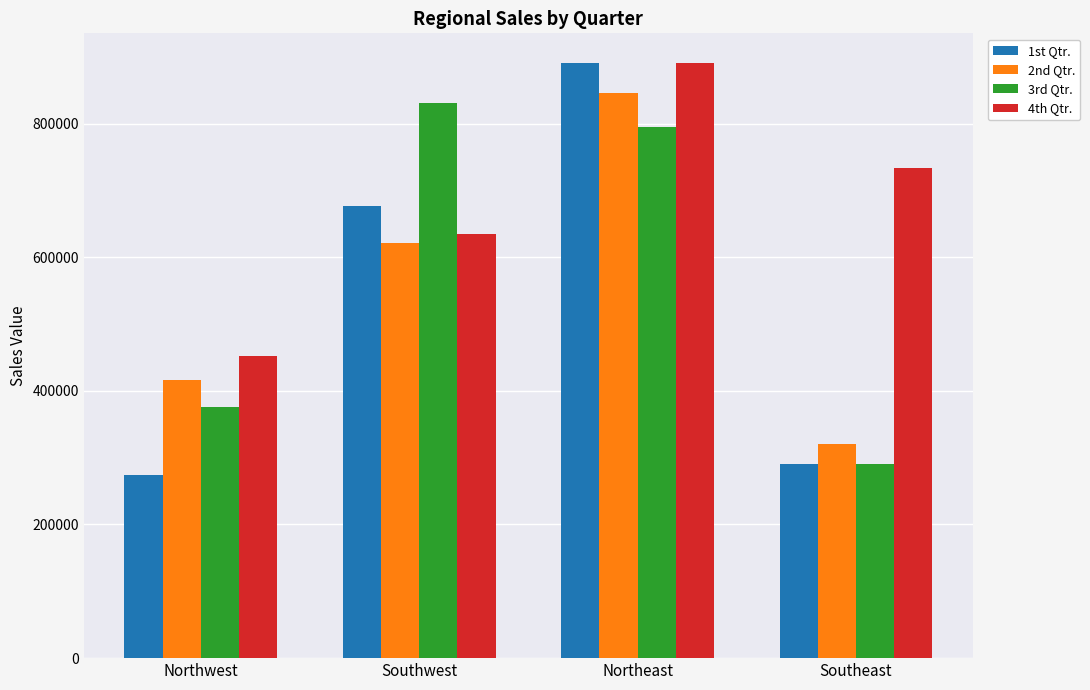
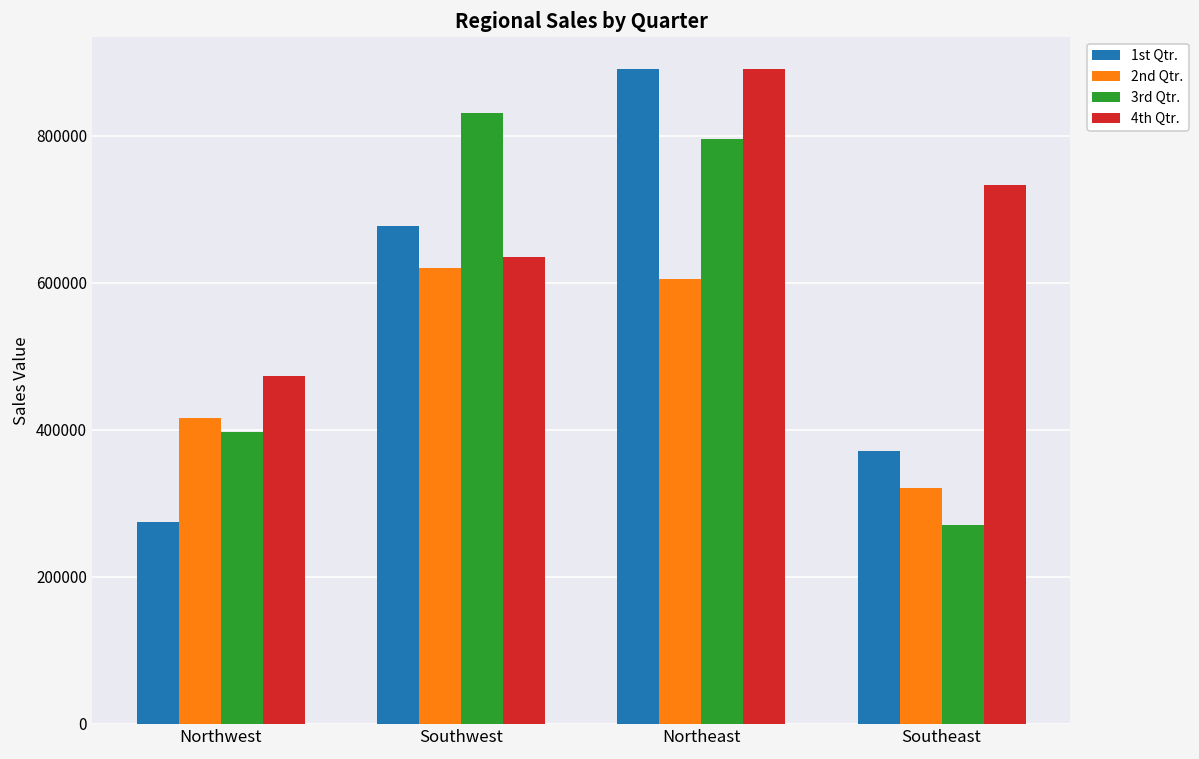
3rd Qtr., Northwest: 380000 -> 400000
4th Qtr., Northwest: 450000 -> 470000
2nd Qtr., Northeast: 850000 -> 600000
1st Qtr., Southeast: 290000 -> 370000
3rd Qtr., Southeast: 290000 -> 270000
